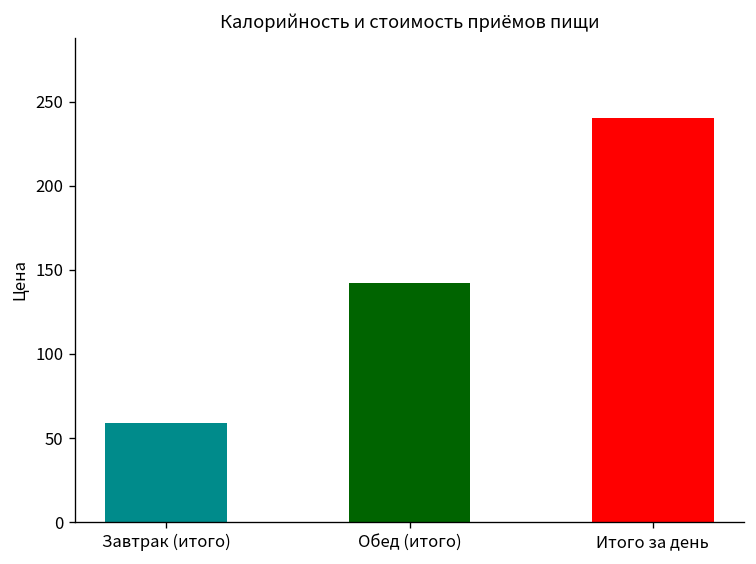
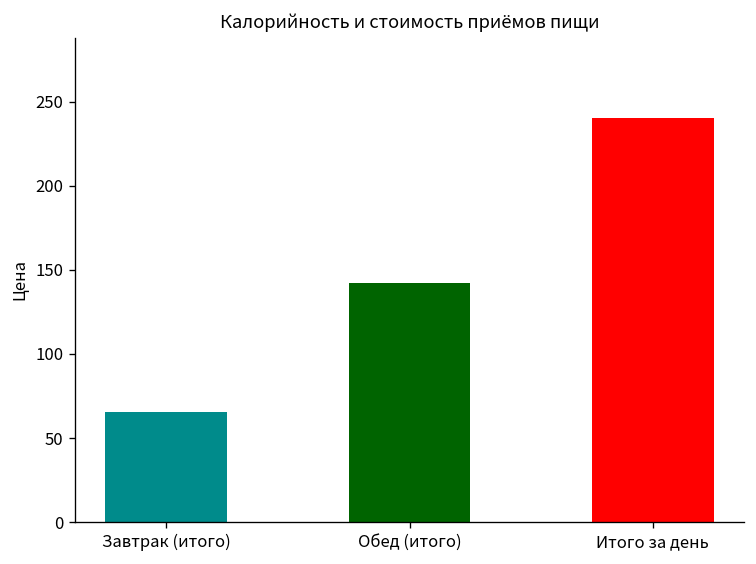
Завтрак (итого): 59 -> 66
